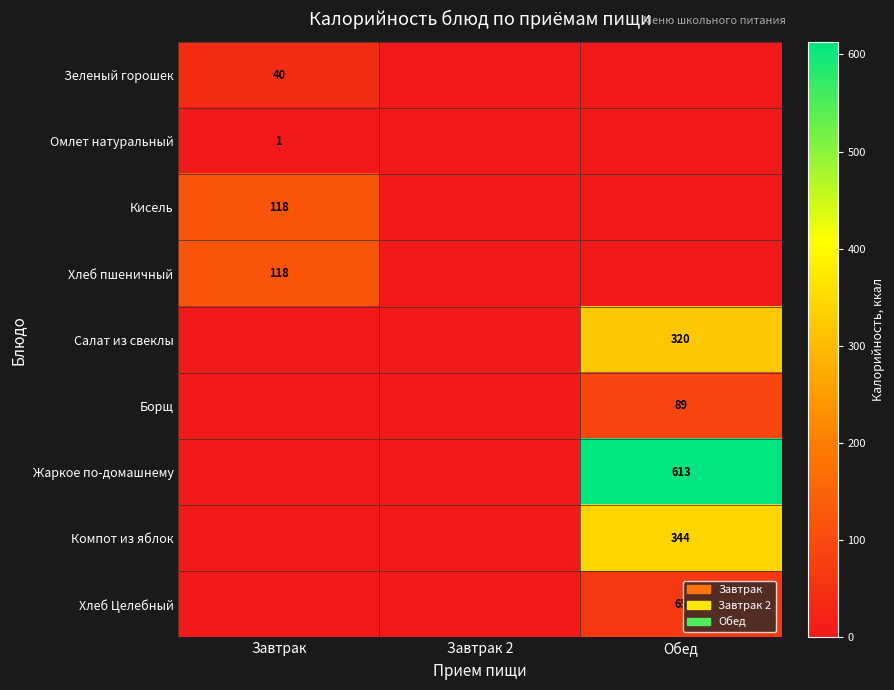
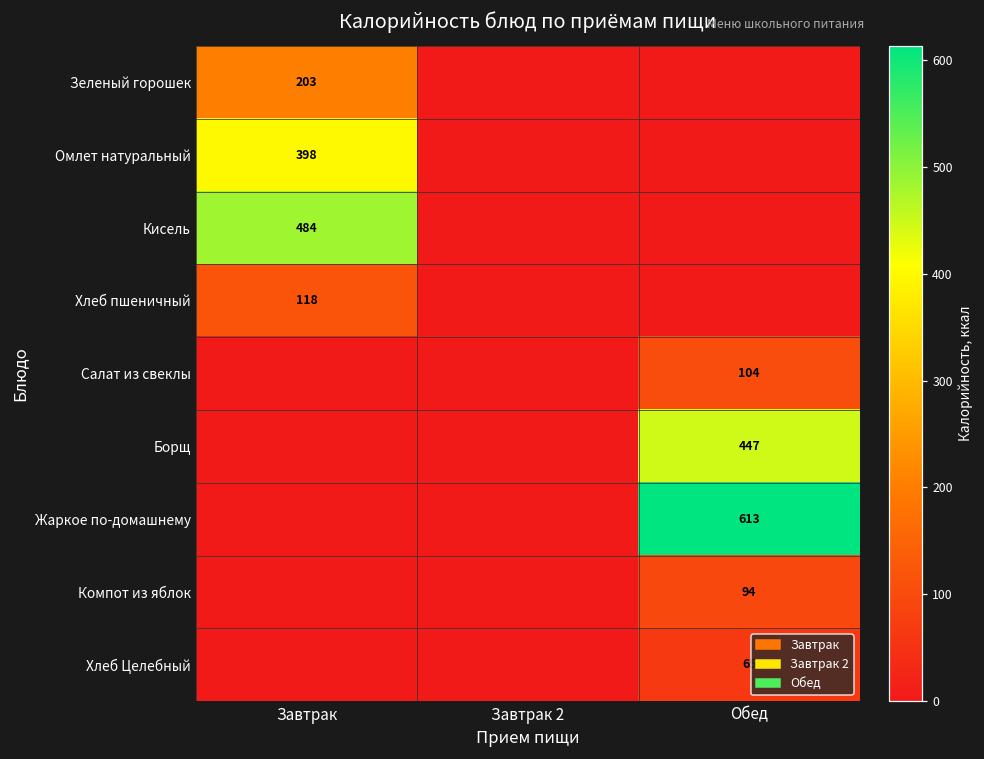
Зеленый горошек, Завтрак: 40 -> 203
Омлет натуральный, Завтрак: 1 -> 398
Кисель, Завтрак: 118 -> 484
Салат из свеклы, Обед: 320 -> 104
Борщ, Обед: 89 -> 447
Компот из яблок, Обед: 344 -> 94
